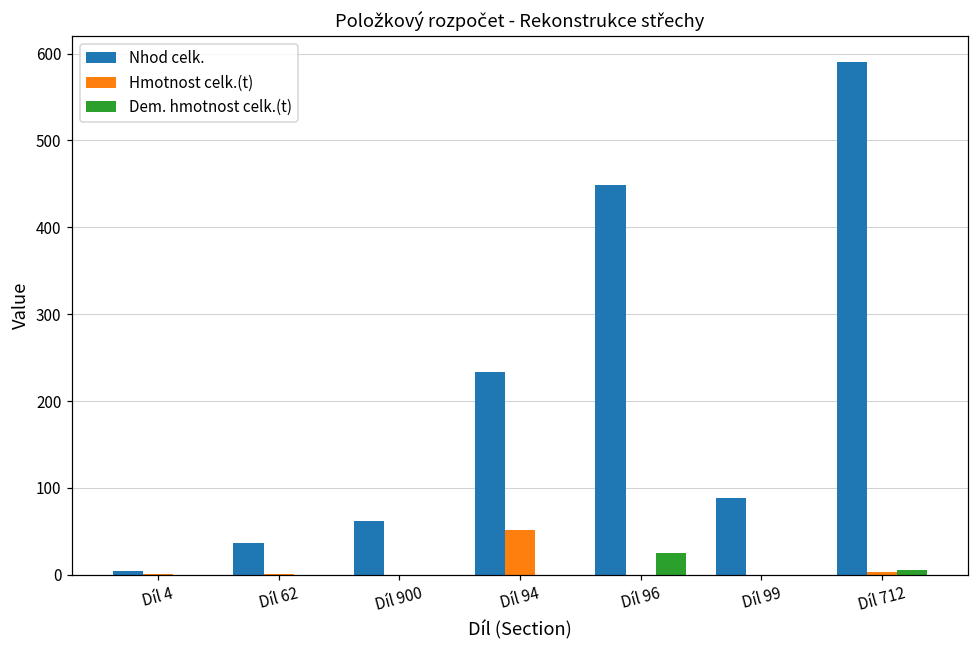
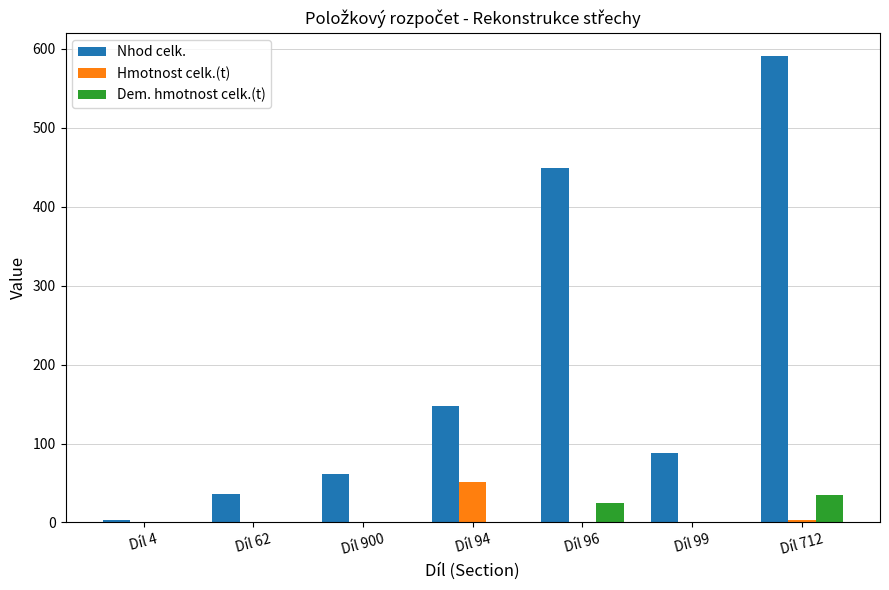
Nhod celk., Díl 94: 230 -> 150
Dem. hmotnost celk.(t), Díl 712: 10 -> 30
